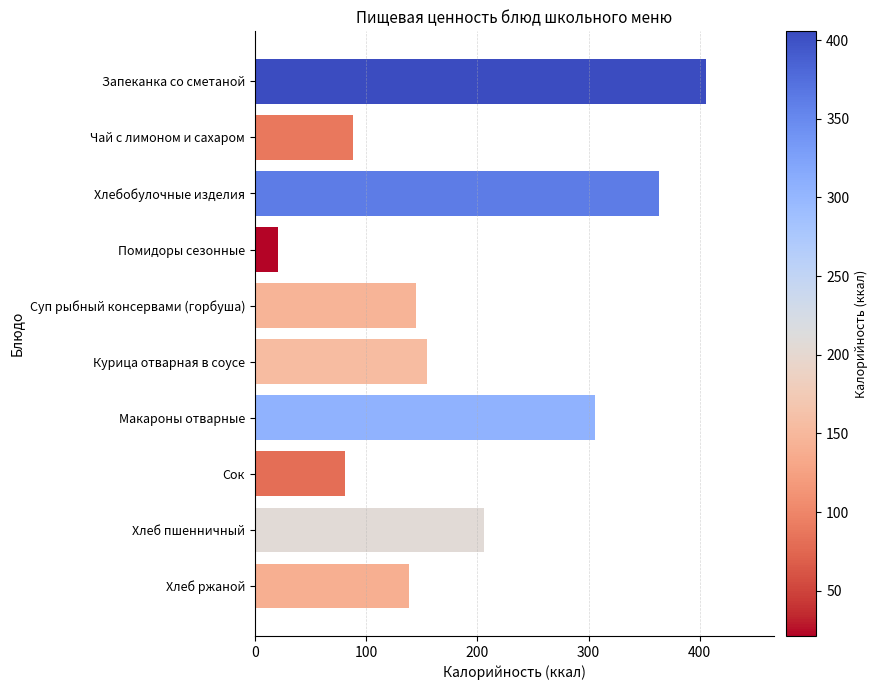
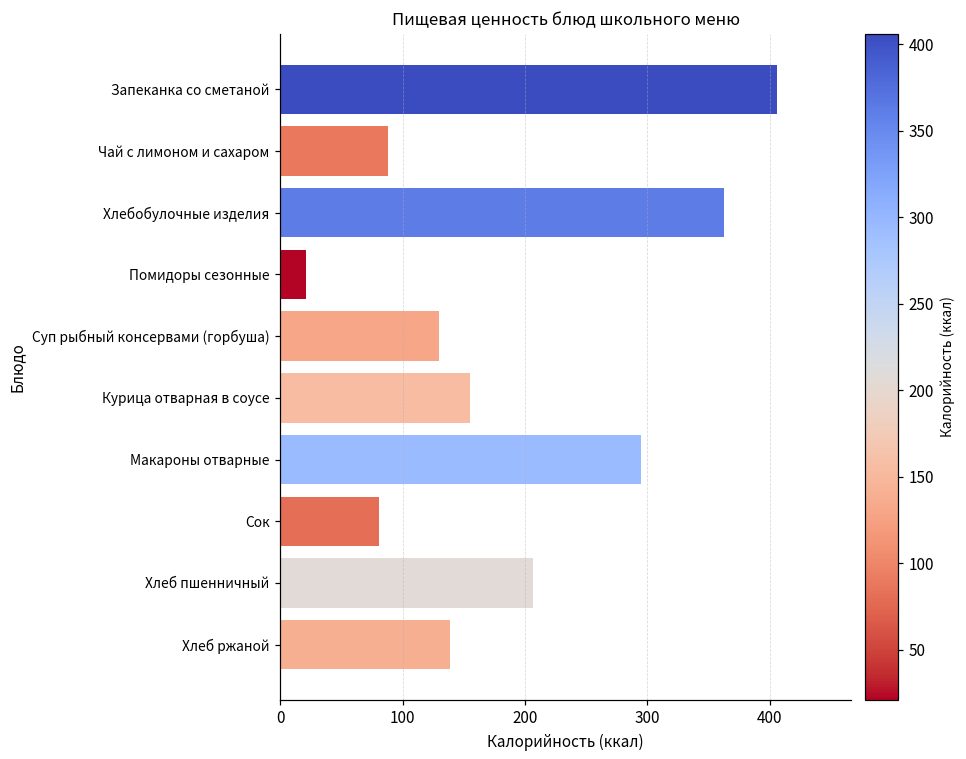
Суп рыбный консервами (горбуша): 145 -> 130
Макароны отварные: 306 -> 295
